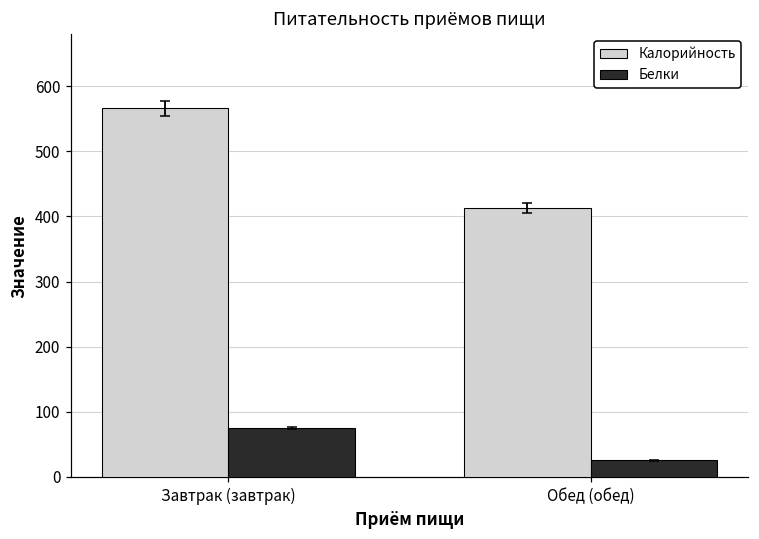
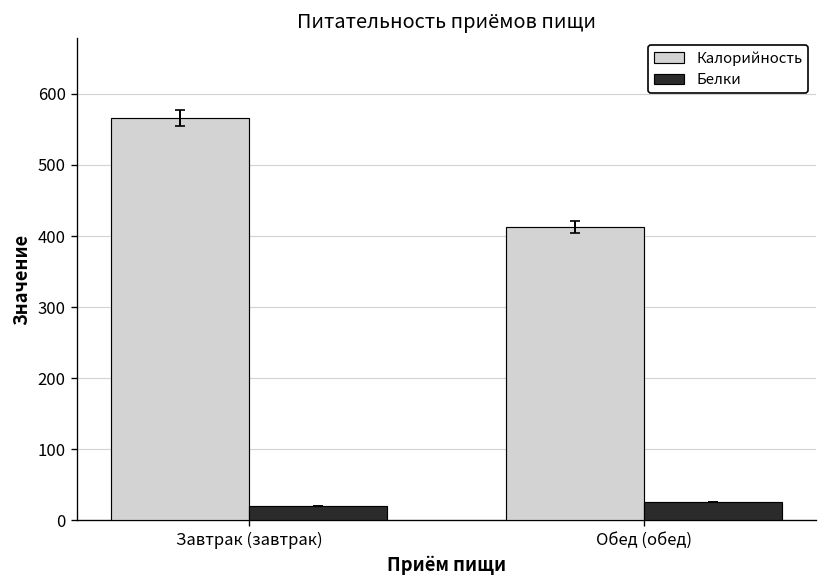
Белки, Завтрак (завтрак): 80 -> 20
